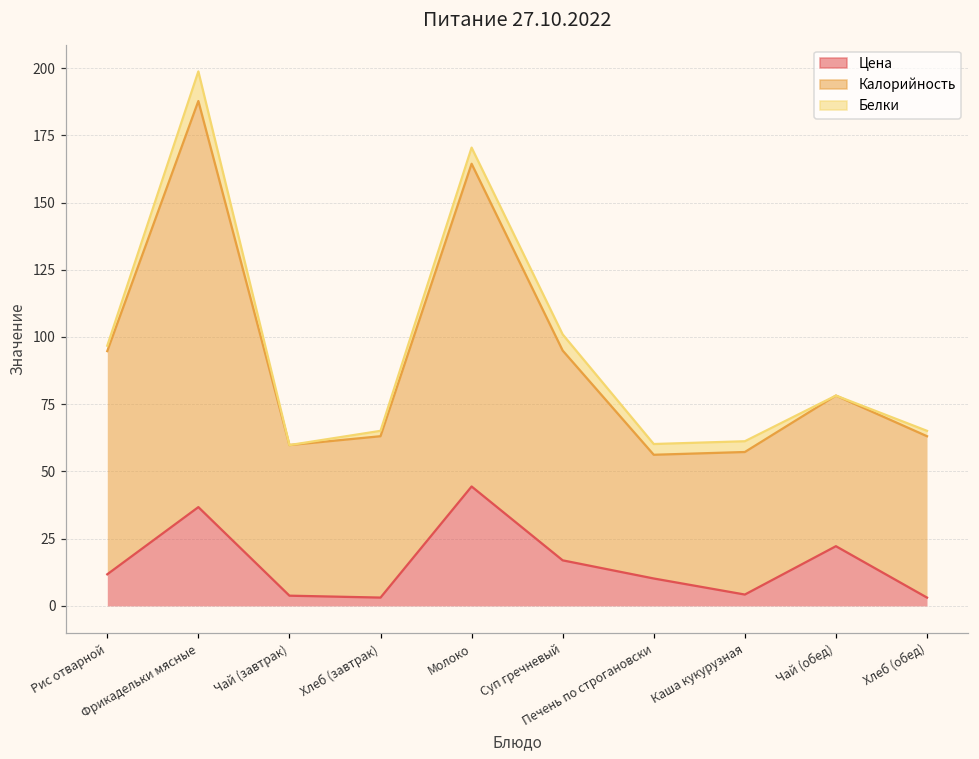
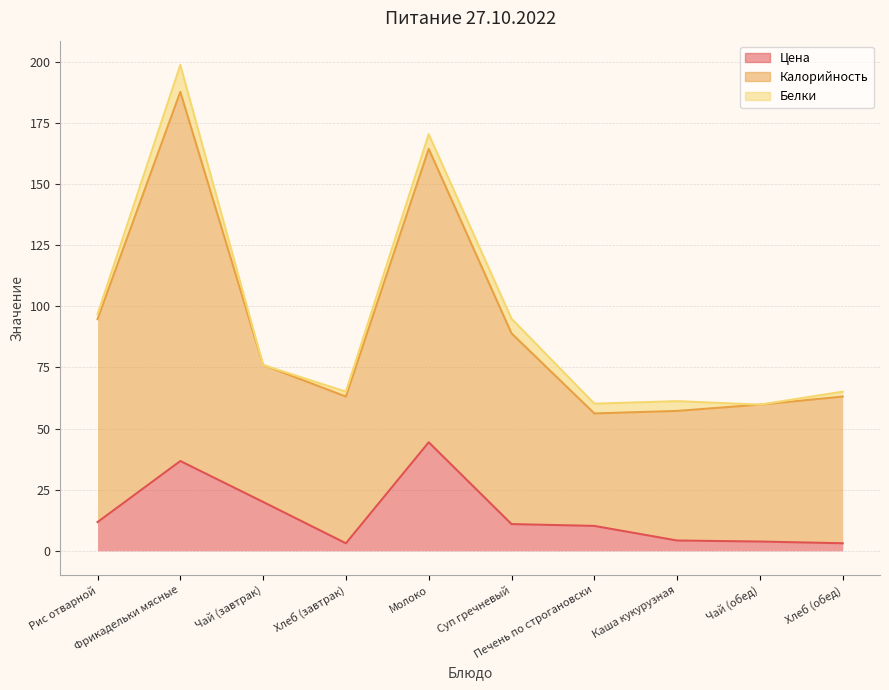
Цена, Чай (завтрак): 4 -> 20
Цена, Суп гречневый: 17 -> 11
Цена, Чай (обед): 22 -> 4
